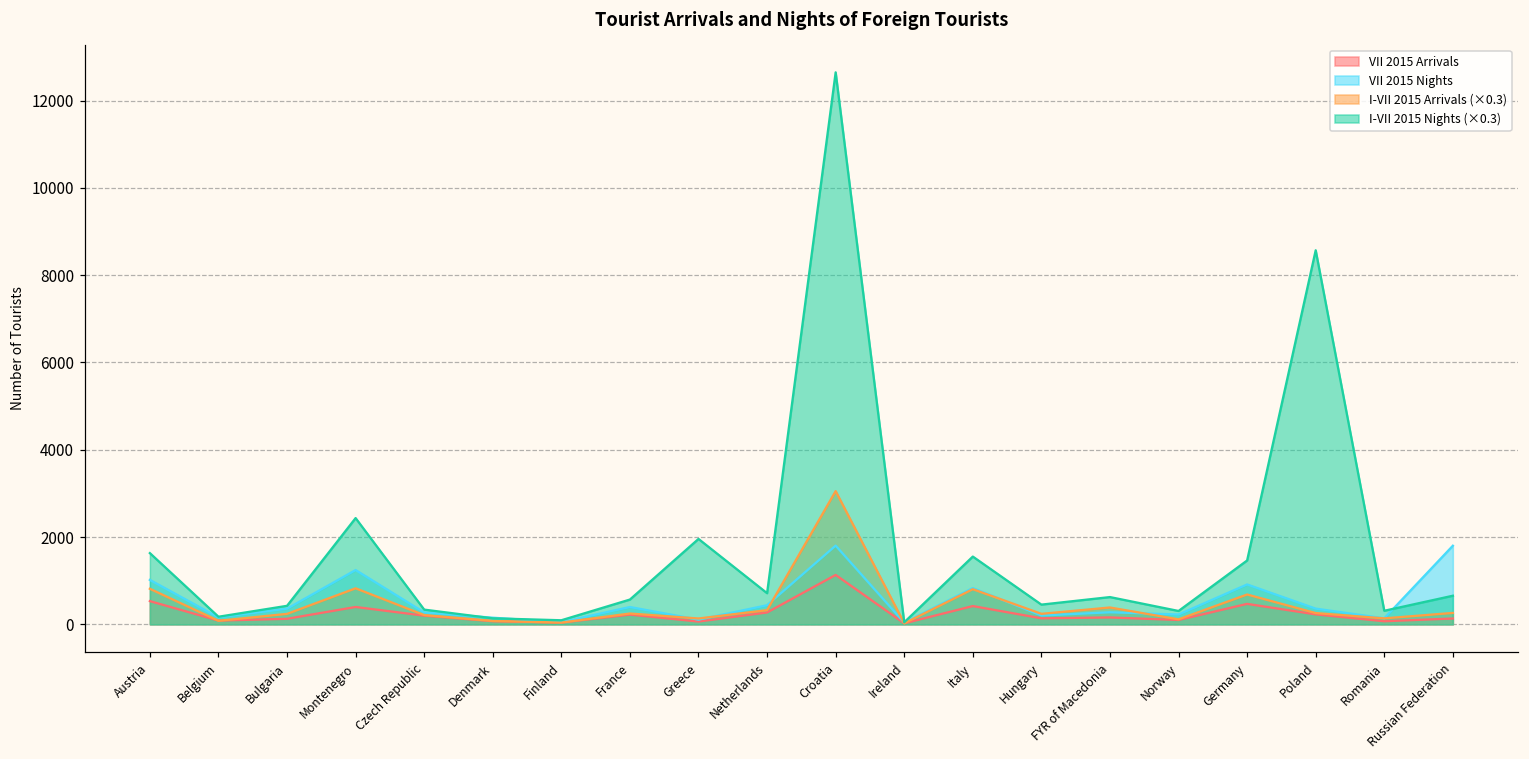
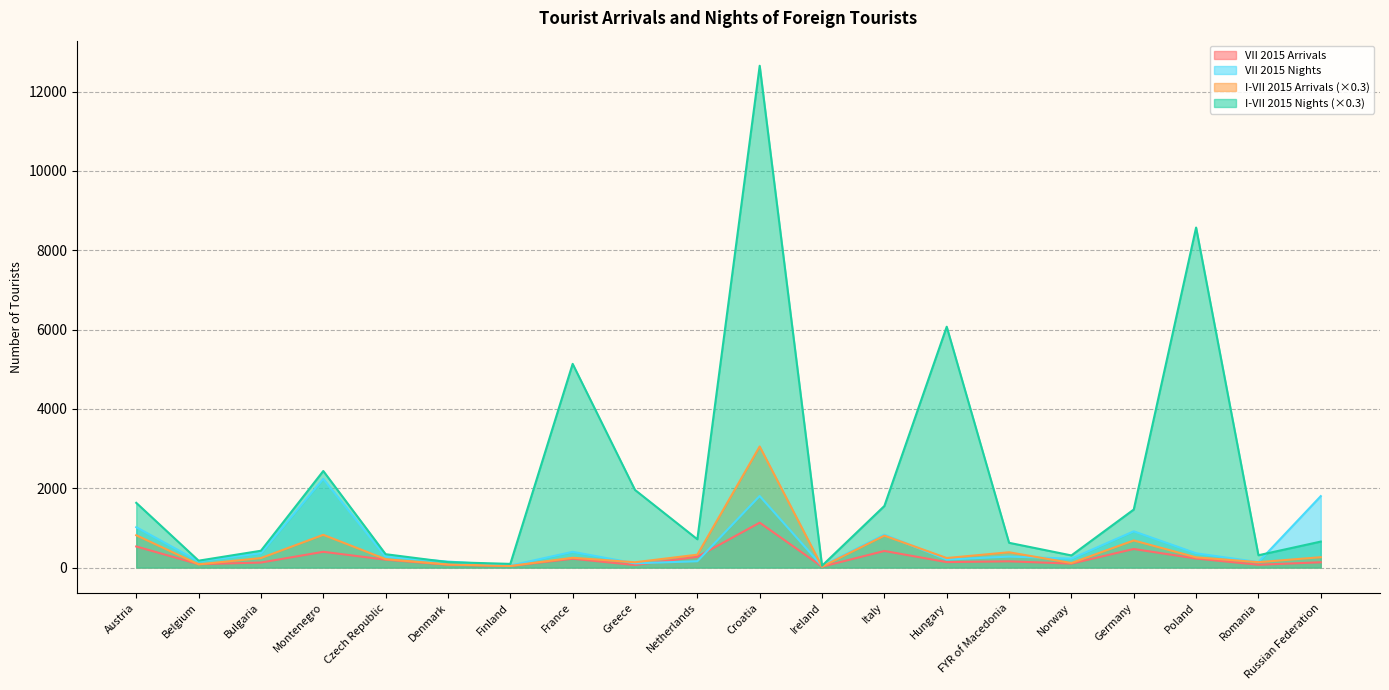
VII 2015 Nights, Montenegro: 1200 -> 2200
I-VII 2015 Nights (×0.3), France: 600 -> 5100
VII 2015 Nights, Netherlands: 400 -> 200
I-VII 2015 Nights (×0.3), Hungary: 500 -> 6100
